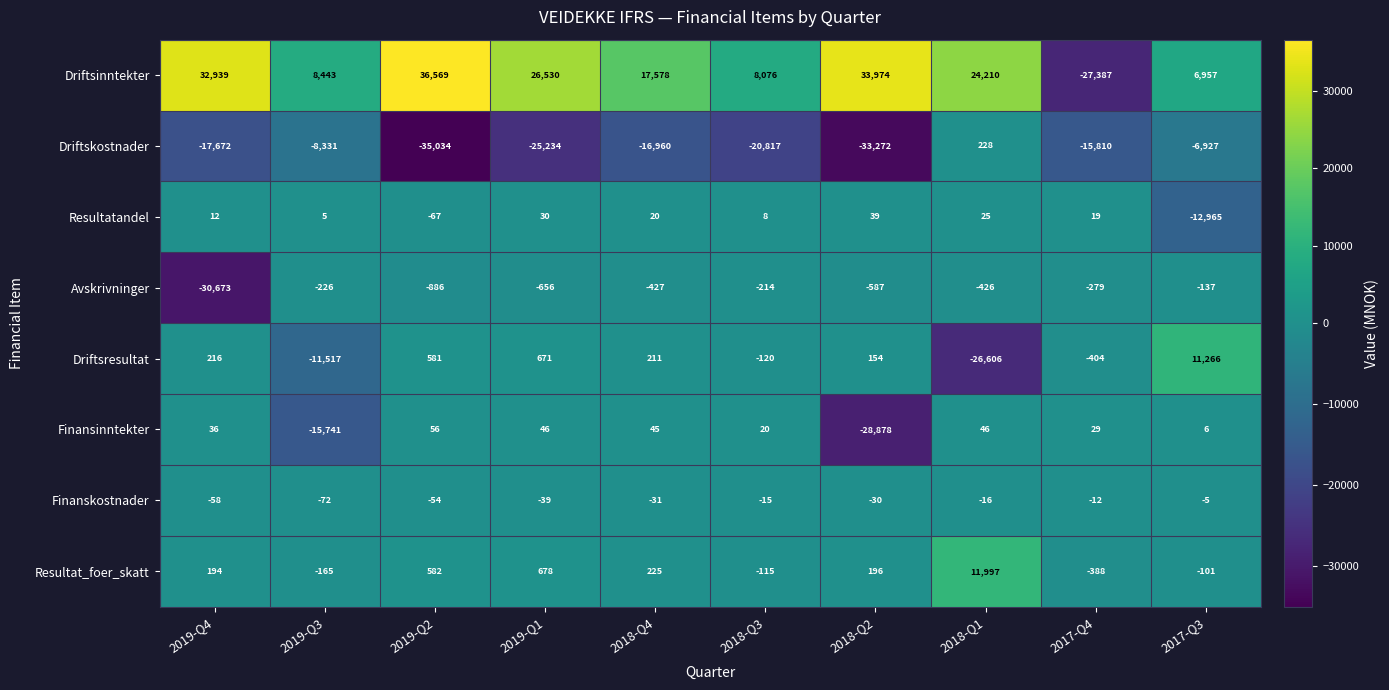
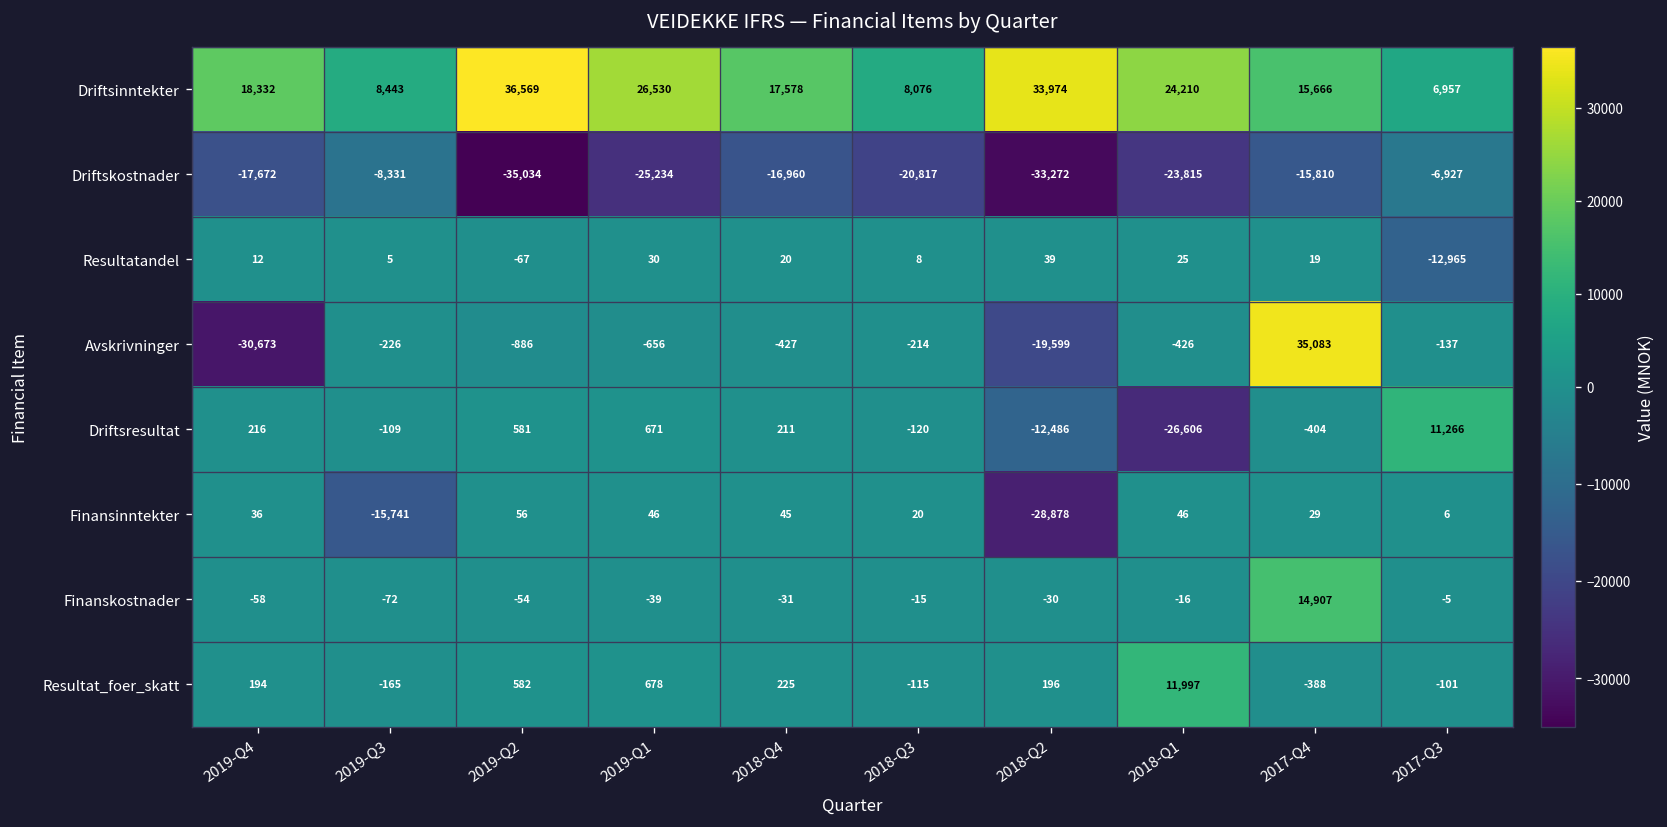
Driftsinntekter, 2019-Q4: 32,939 -> 18,332
Driftsinntekter, 2017-Q4: -27,387 -> 15,666
Driftskostnader, 2018-Q1: 228 -> -23,815
Avskrivninger, 2018-Q2: -587 -> -19,599
Avskrivninger, 2017-Q4: -279 -> 35,083
Driftsresultat, 2019-Q3: -11,517 -> -109
Driftsresultat, 2018-Q2: 154 -> -12,486
Finanskostnader, 2017-Q4: -12 -> 14,907
